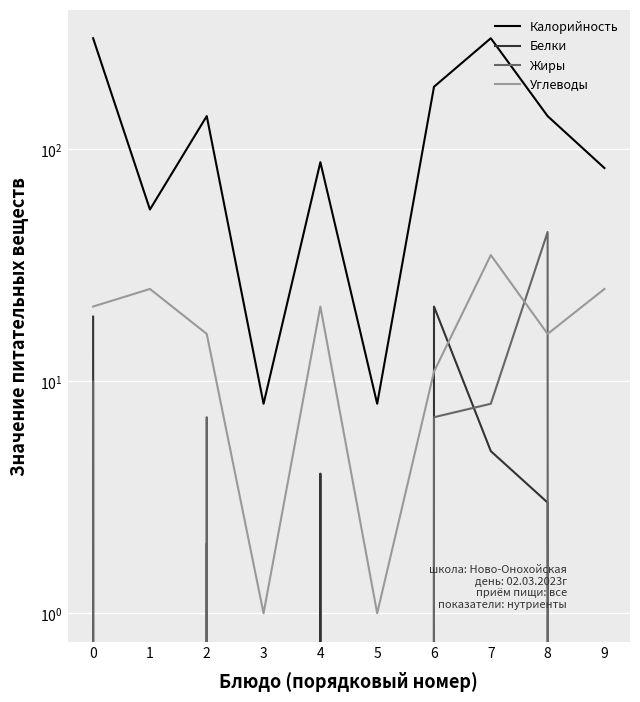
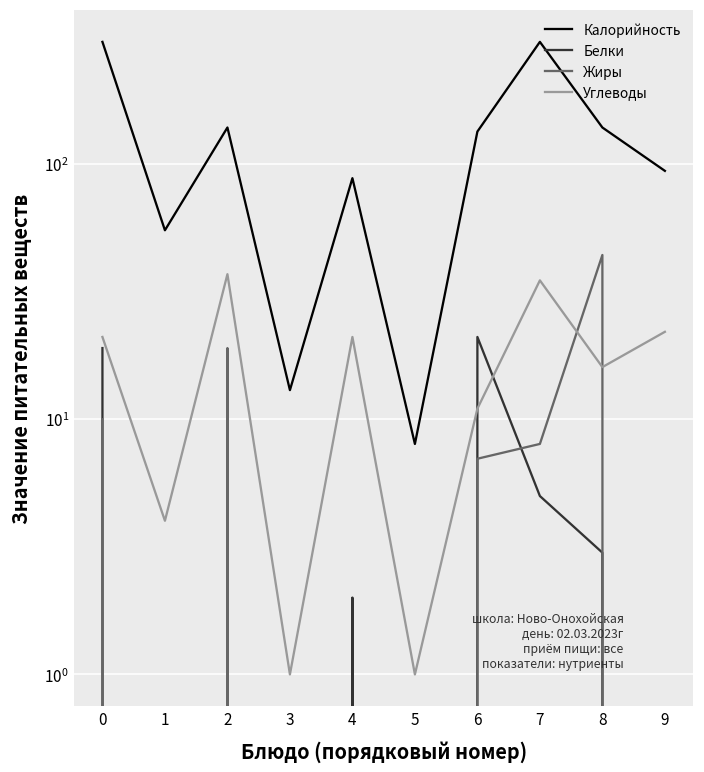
Углеводы, 1: 25 -> 4
Жиры, 2: 7 -> 19
Углеводы, 2: 16 -> 37
Калорийность, 3: 8 -> 13
Белки, 4: 4 -> 2
Калорийность, 6: 190 -> 130
Калорийность, 9: 83 -> 94
Углеводы, 9: 25 -> 22
